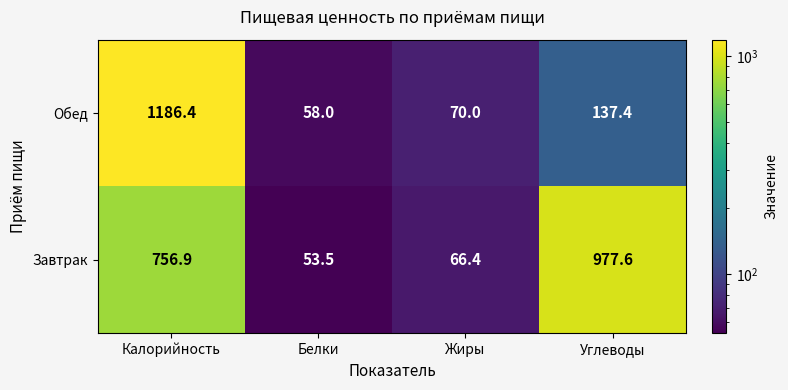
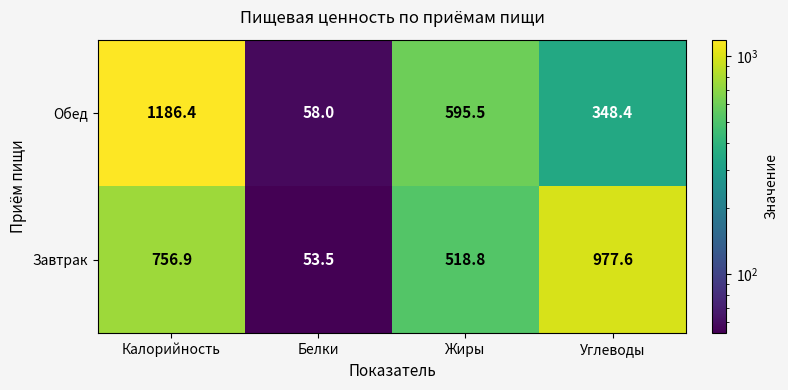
Обед, Жиры: 70.0 -> 595.5
Обед, Углеводы: 137.4 -> 348.4
Завтрак, Жиры: 66.4 -> 518.8
